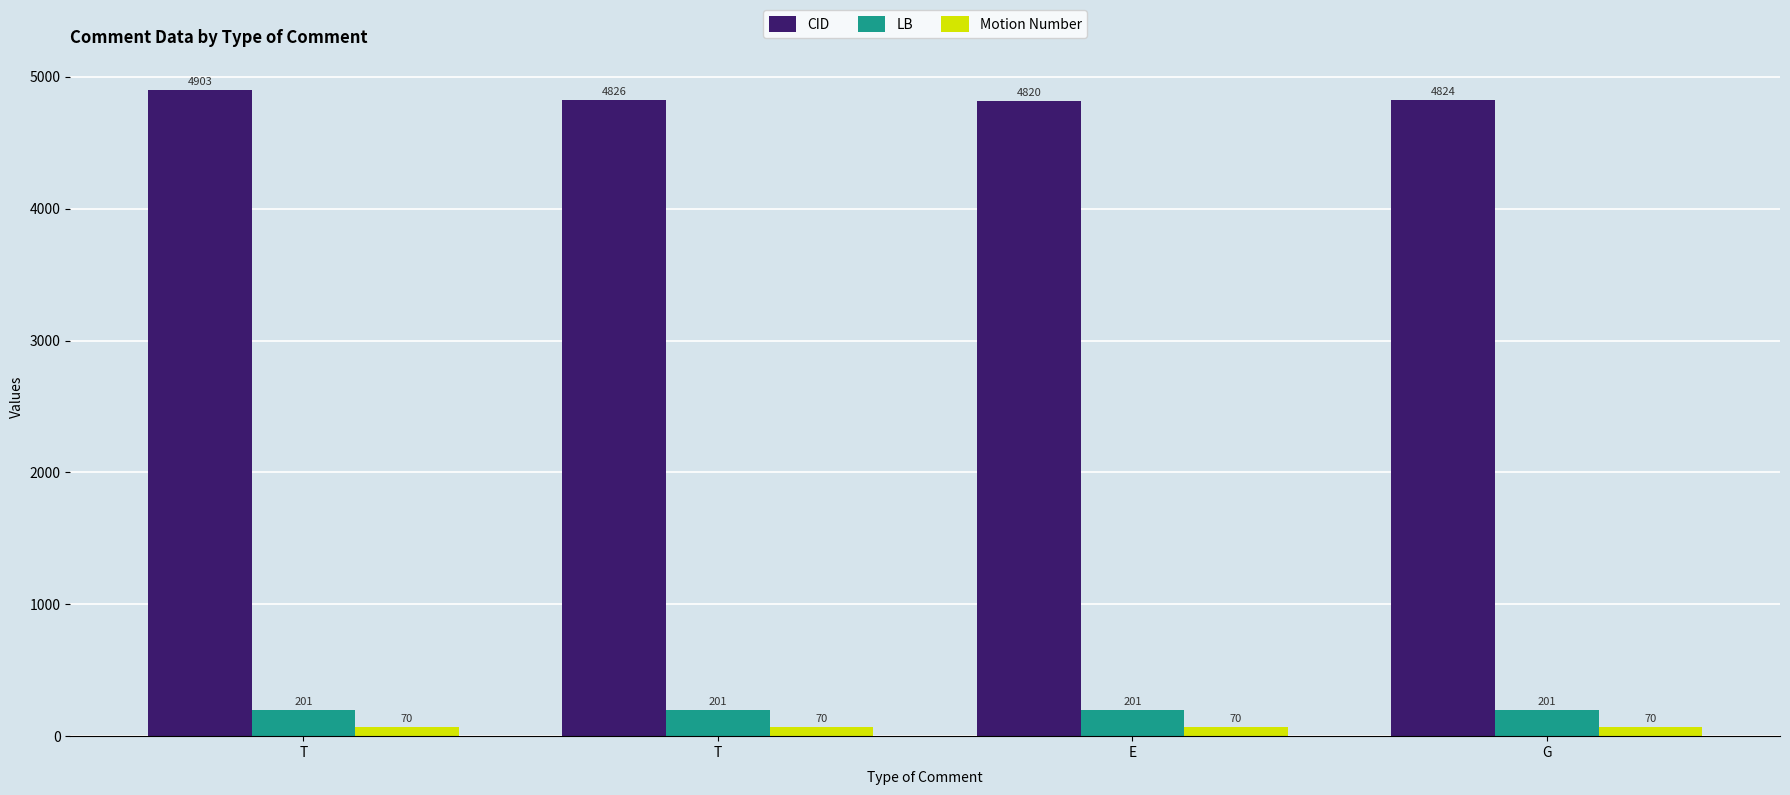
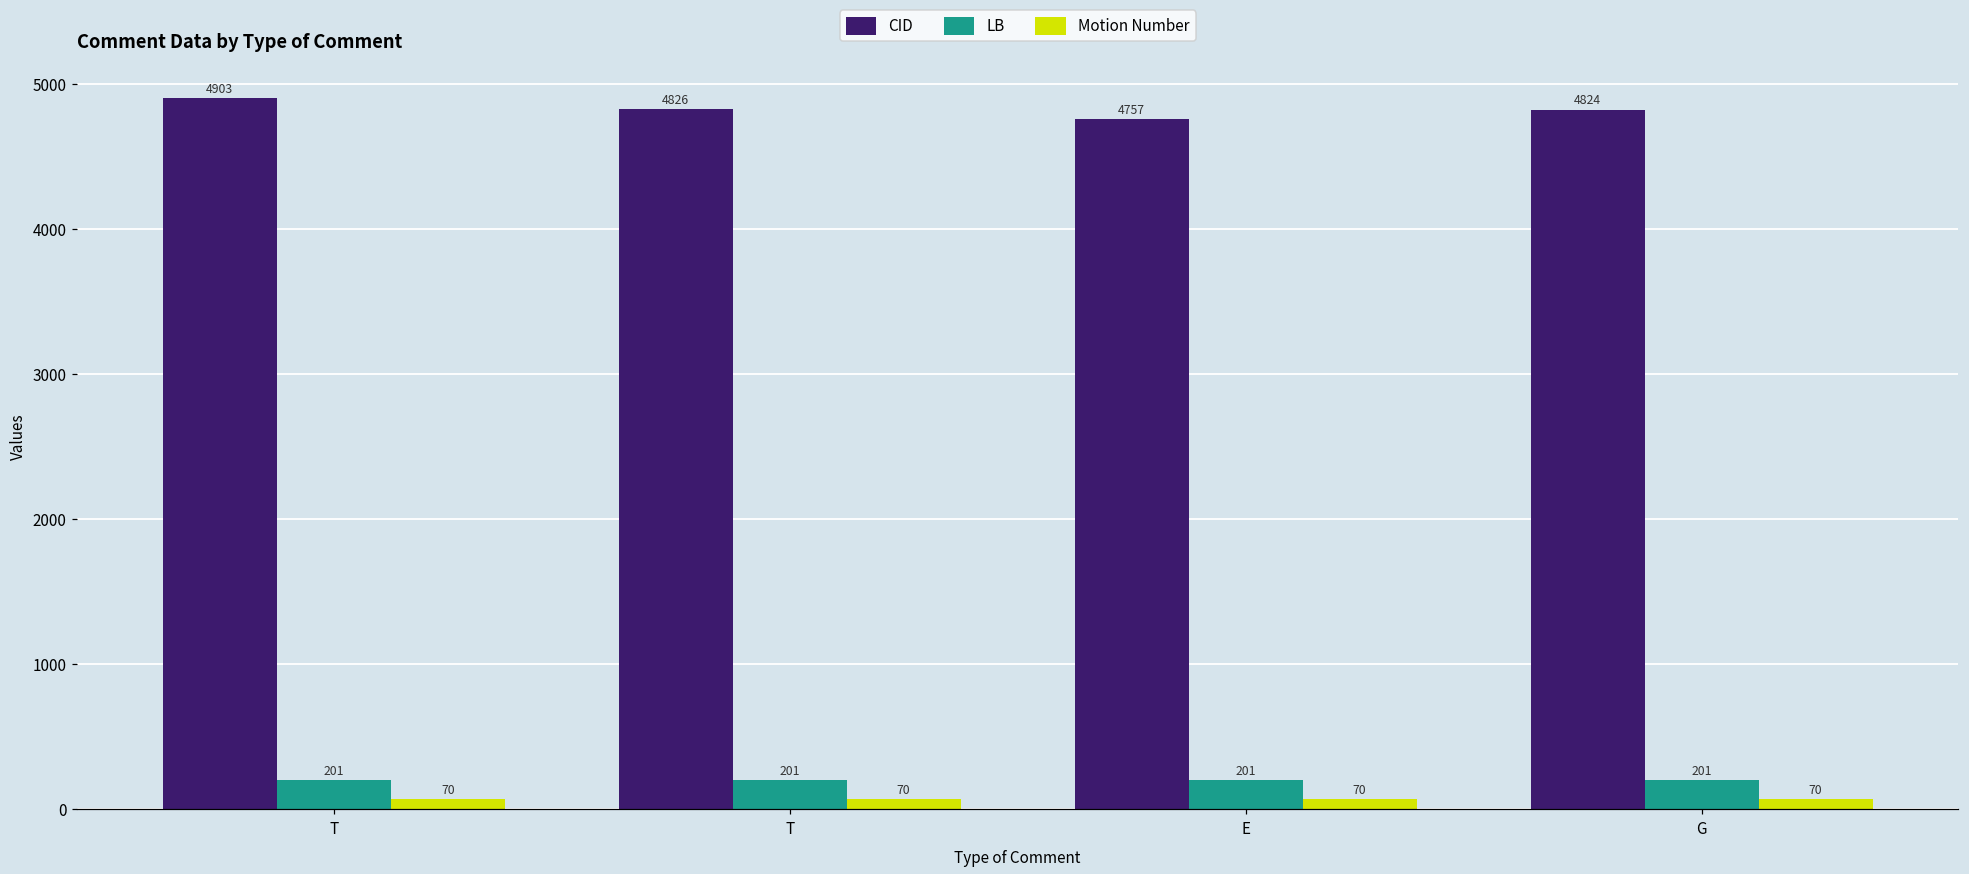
CID, E: 4820 -> 4757
